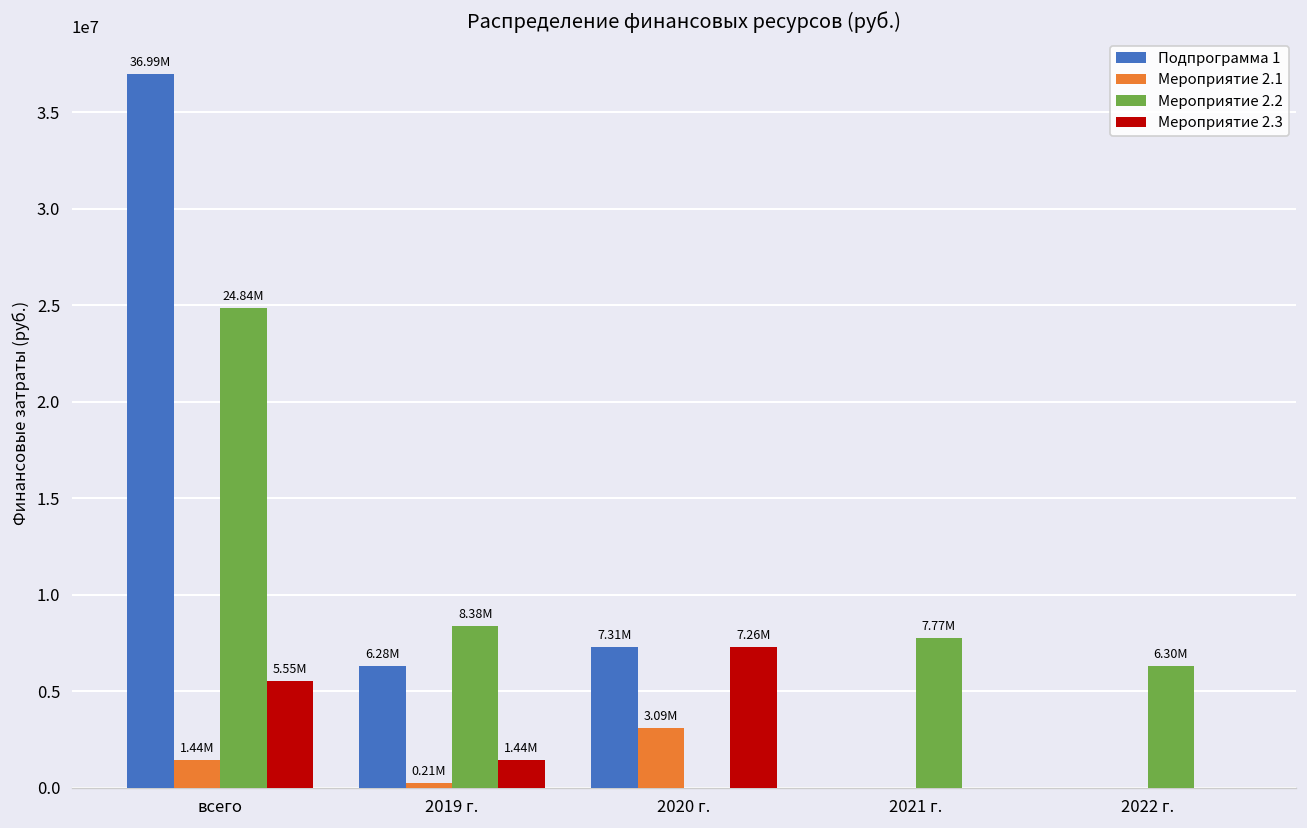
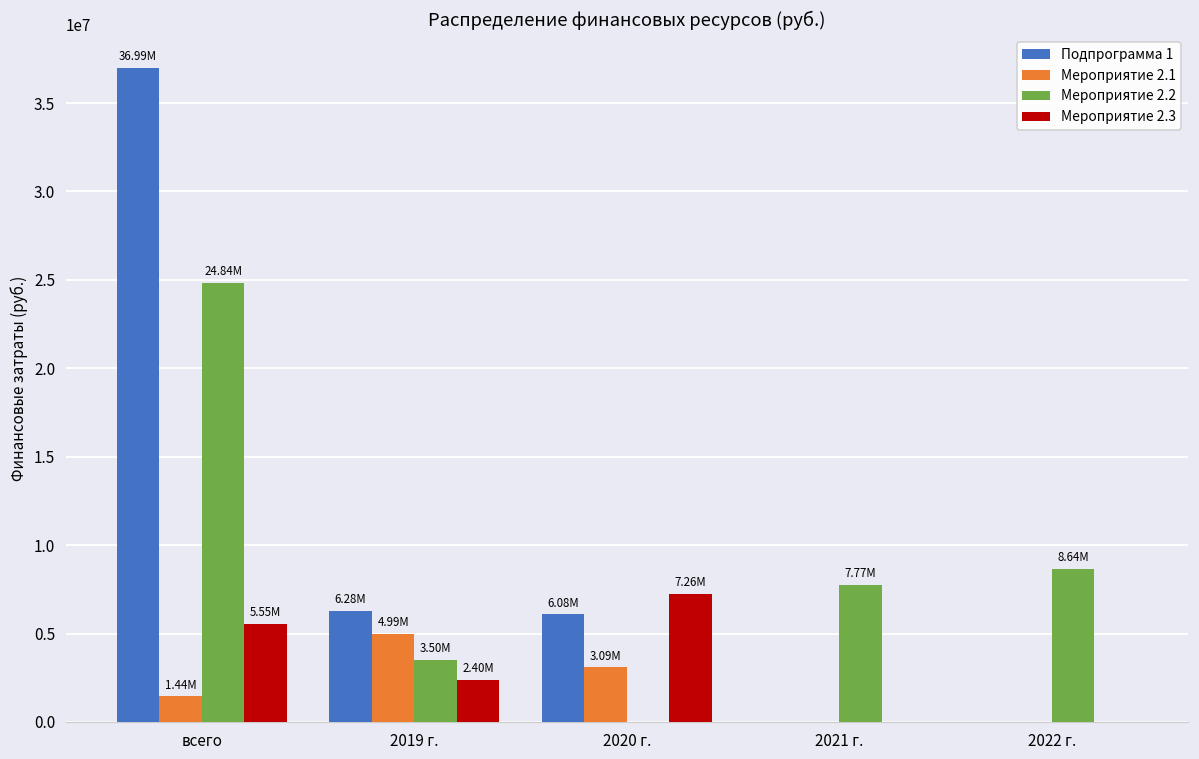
Мероприятие 2.1, 2019 г.: 0.21M -> 4.99M
Мероприятие 2.2, 2019 г.: 8.38M -> 3.50M
Мероприятие 2.3, 2019 г.: 1.44M -> 2.40M
Подпрограмма 1, 2020 г.: 7.31M -> 6.08M
Мероприятие 2.2, 2022 г.: 6.30M -> 8.64M
